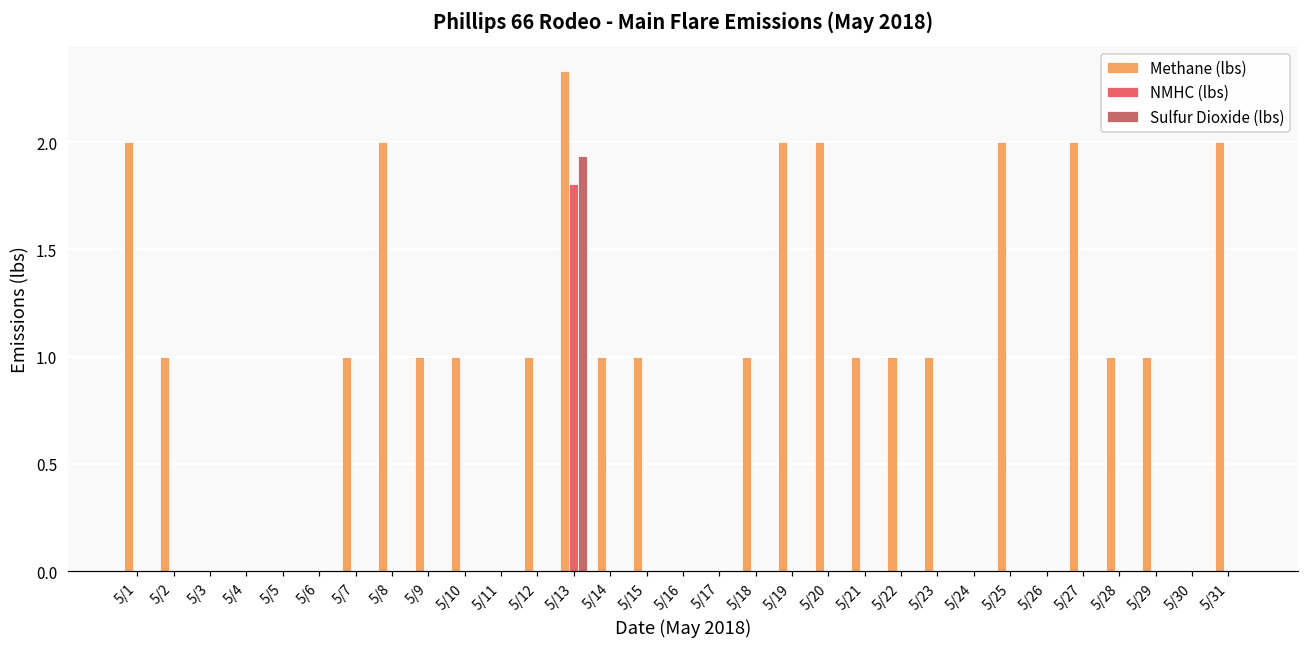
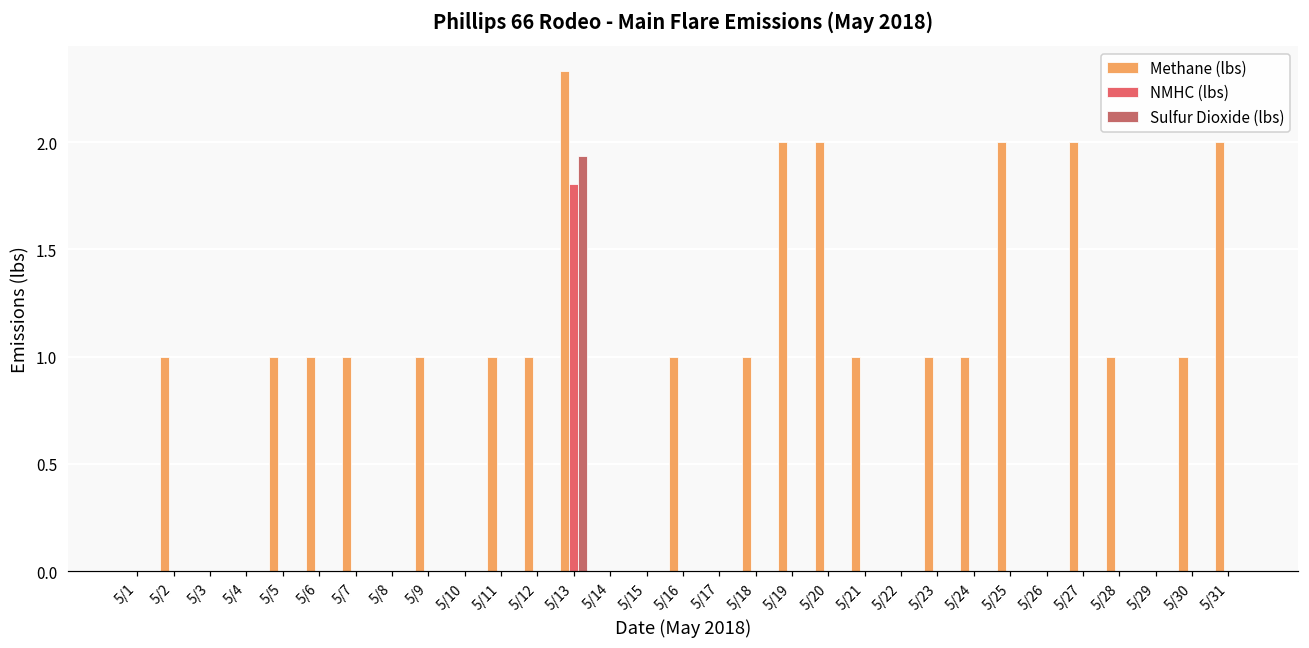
Methane (lbs), 5/1: 2 -> 0
Methane (lbs), 5/5: 0 -> 1
Methane (lbs), 5/6: 0 -> 1
Methane (lbs), 5/8: 2 -> 0
Methane (lbs), 5/10: 1 -> 0
Methane (lbs), 5/11: 0 -> 1
Methane (lbs), 5/14: 1 -> 0
Methane (lbs), 5/15: 1 -> 0
Methane (lbs), 5/16: 0 -> 1
Methane (lbs), 5/22: 1 -> 0
Methane (lbs), 5/24: 0 -> 1
Methane (lbs), 5/29: 1 -> 0
Methane (lbs), 5/30: 0 -> 1
